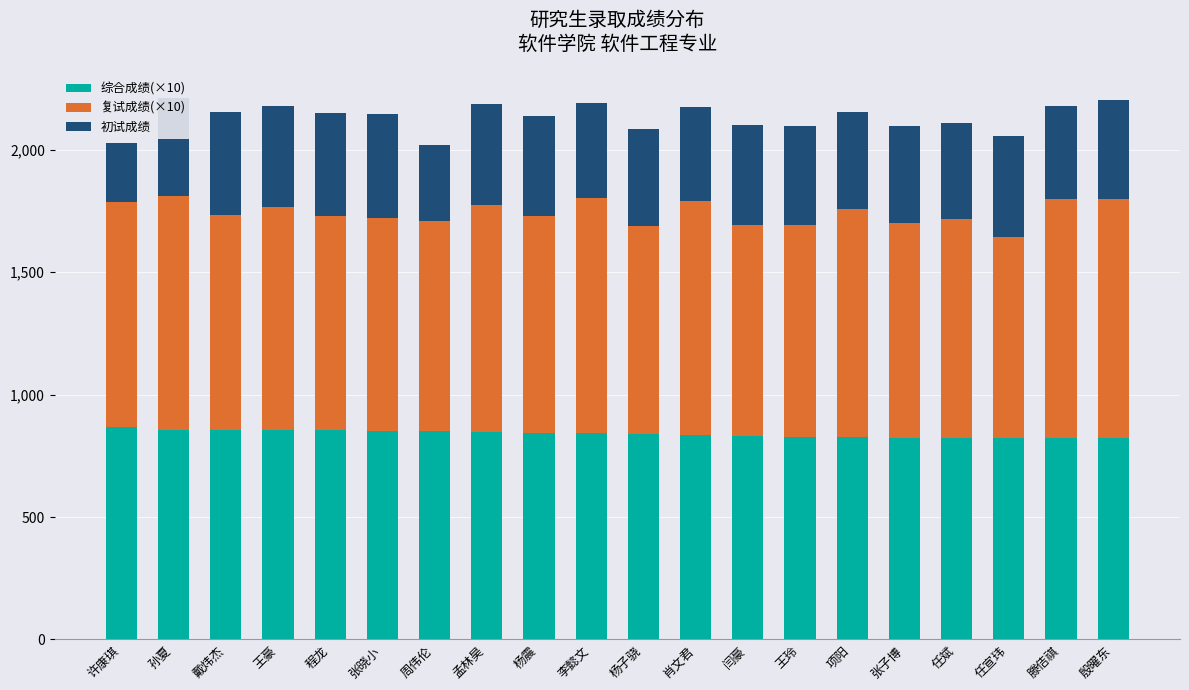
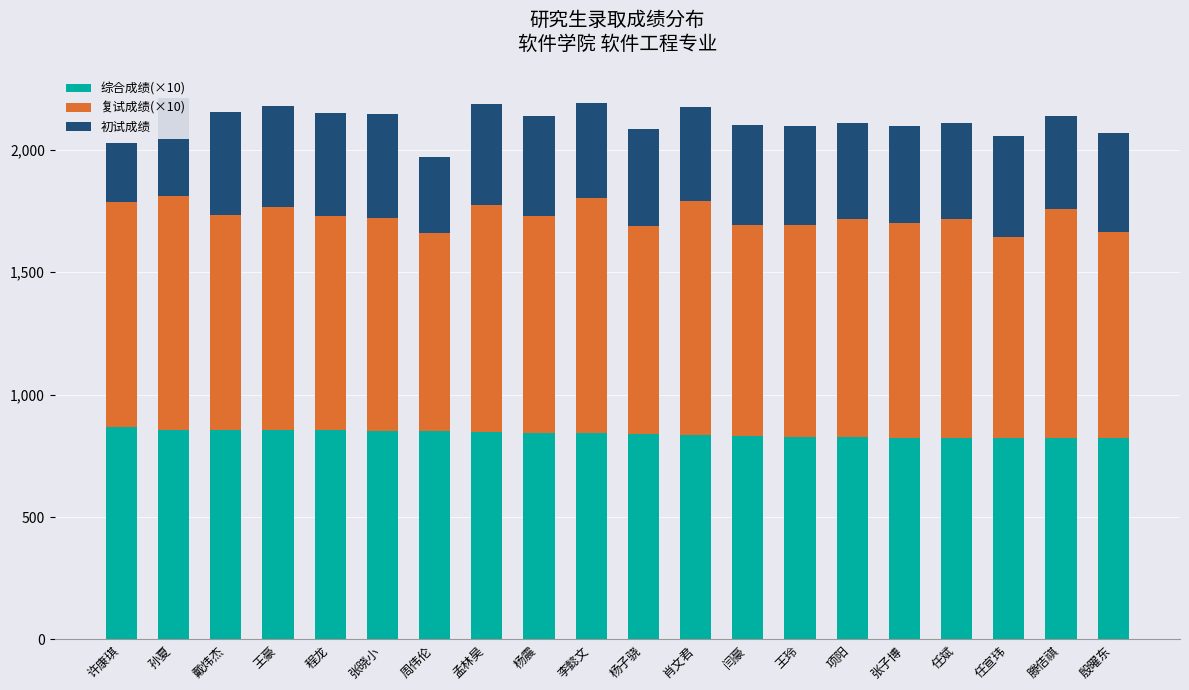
复试成绩(×10), 周伟伦: 860 -> 810
复试成绩(×10), 项阳: 930 -> 890
复试成绩(×10), 滕佶祺: 980 -> 940
复试成绩(×10), 殷曜东: 980 -> 840
